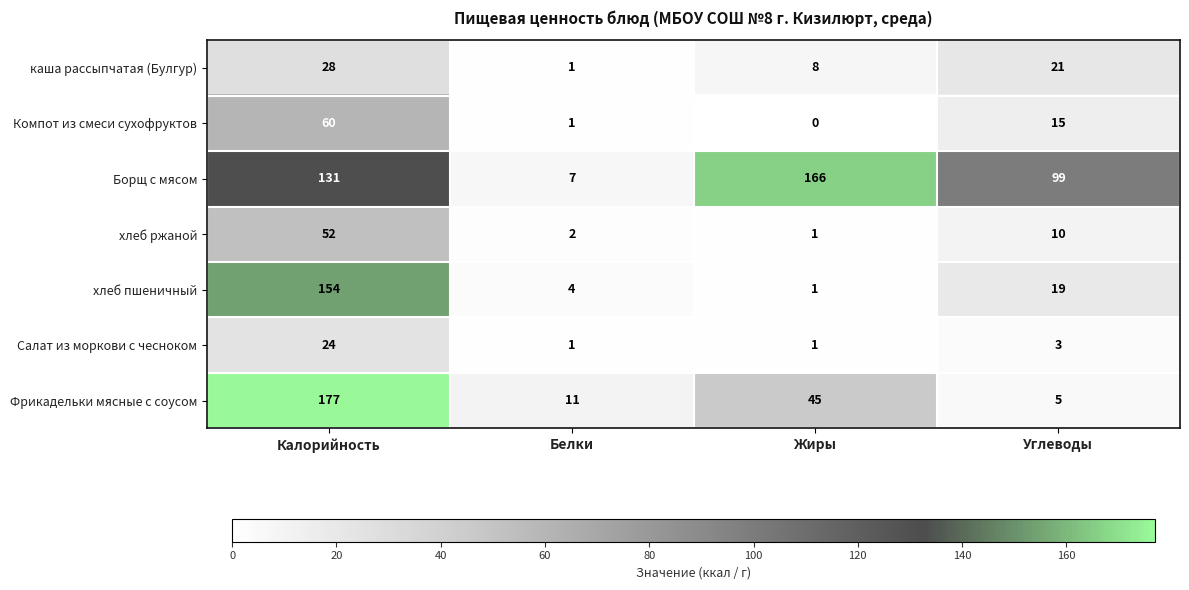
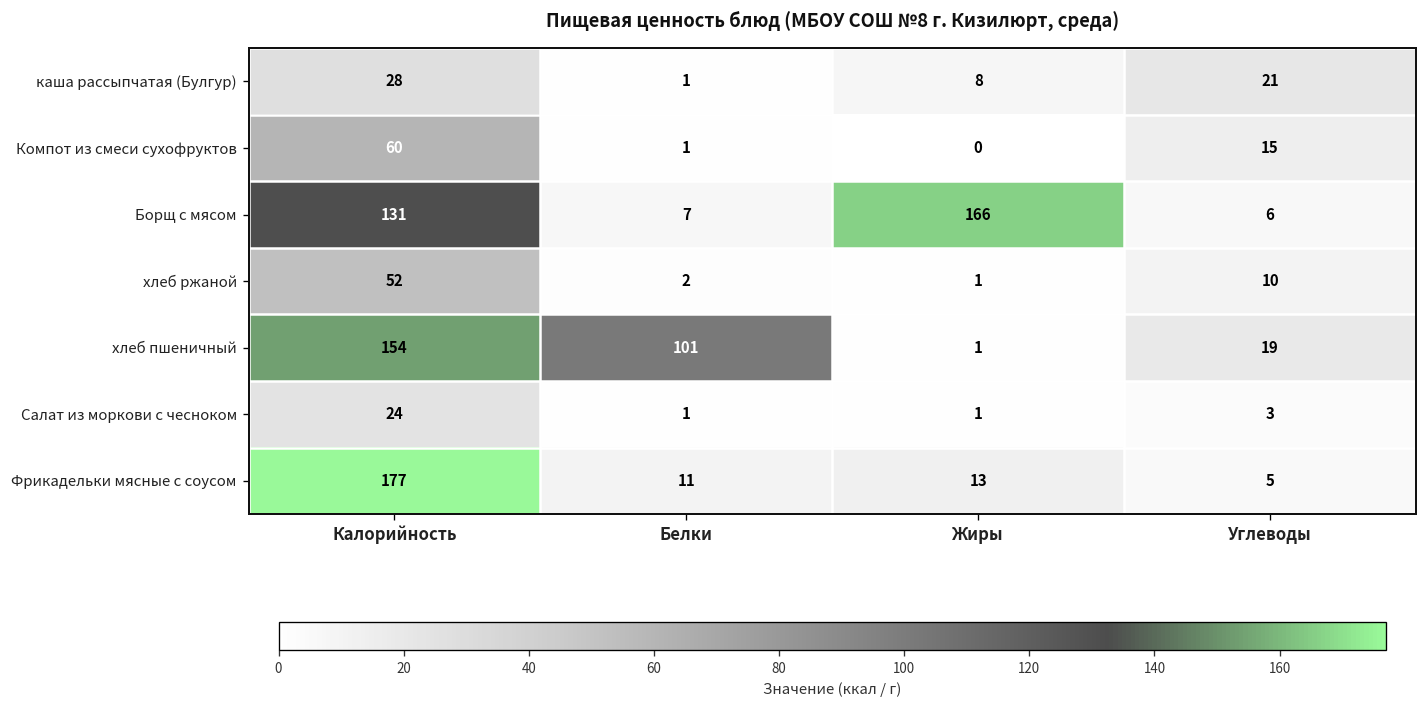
Борщ с мясом, Углеводы: 99 -> 6
хлеб пшеничный, Белки: 4 -> 101
Фрикадельки мясные с соусом, Жиры: 45 -> 13
